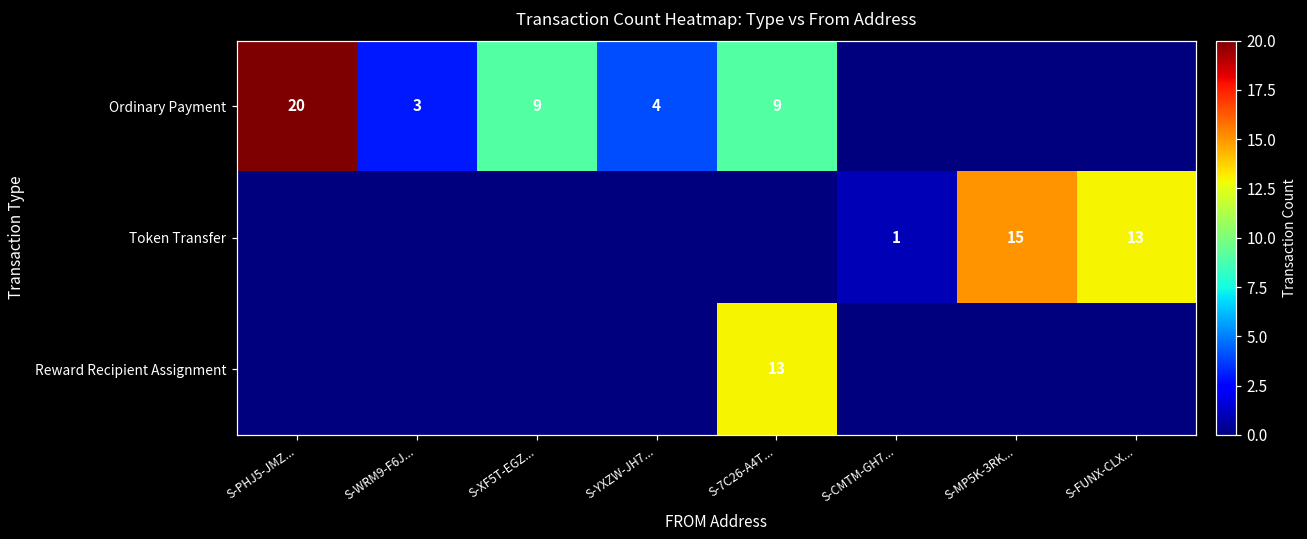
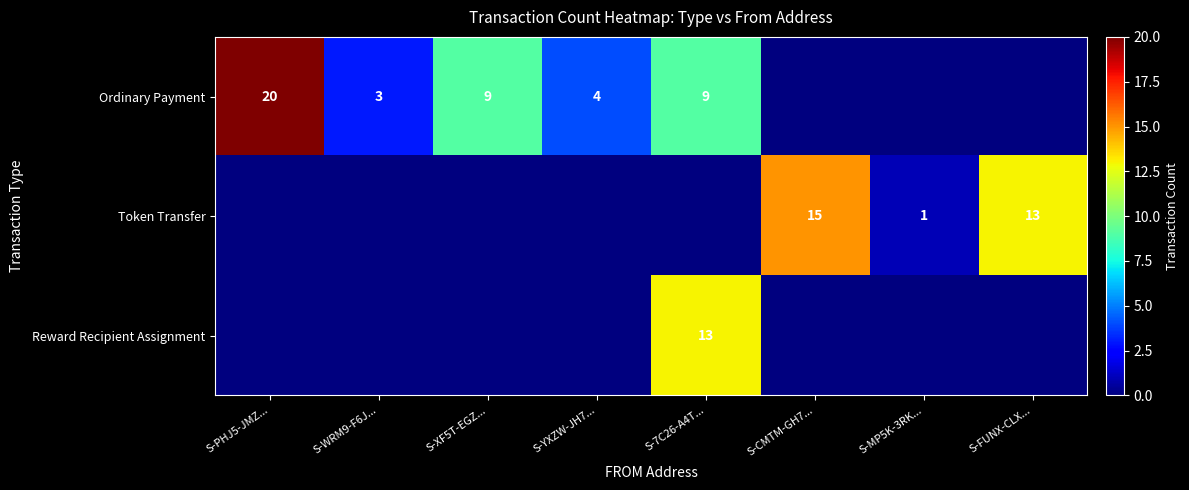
Token Transfer, S-CMTM-GH7...: 1 -> 15
Token Transfer, S-MP5K-3RK...: 15 -> 1
